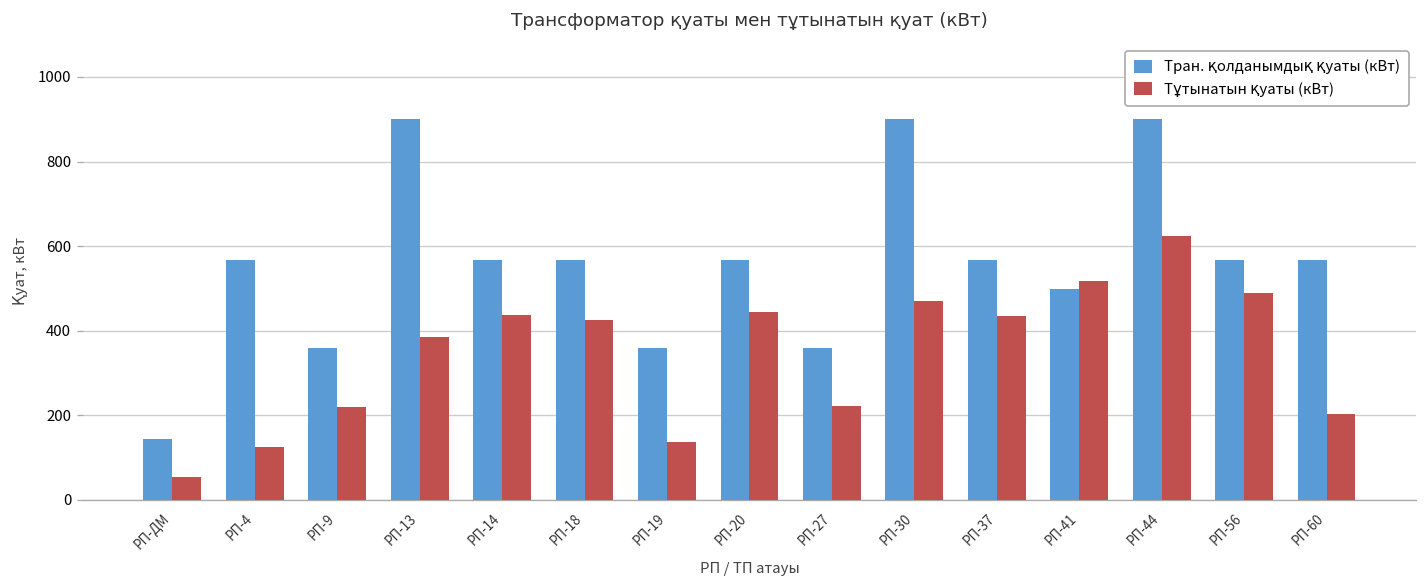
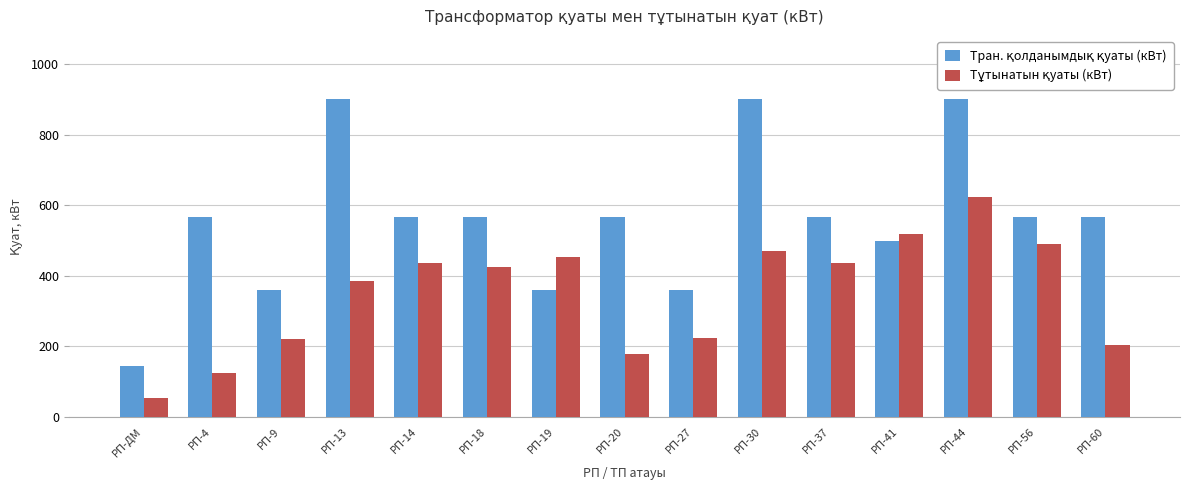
Тұтынатын қуаты (кВт), РП-19: 140 -> 450
Тұтынатын қуаты (кВт), РП-20: 440 -> 180
